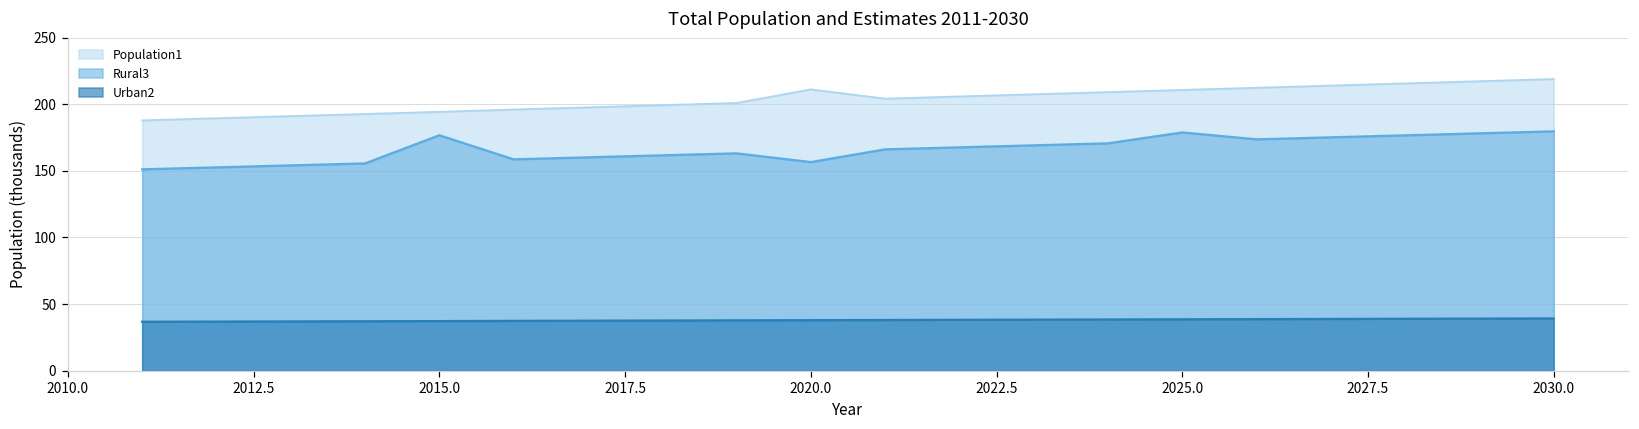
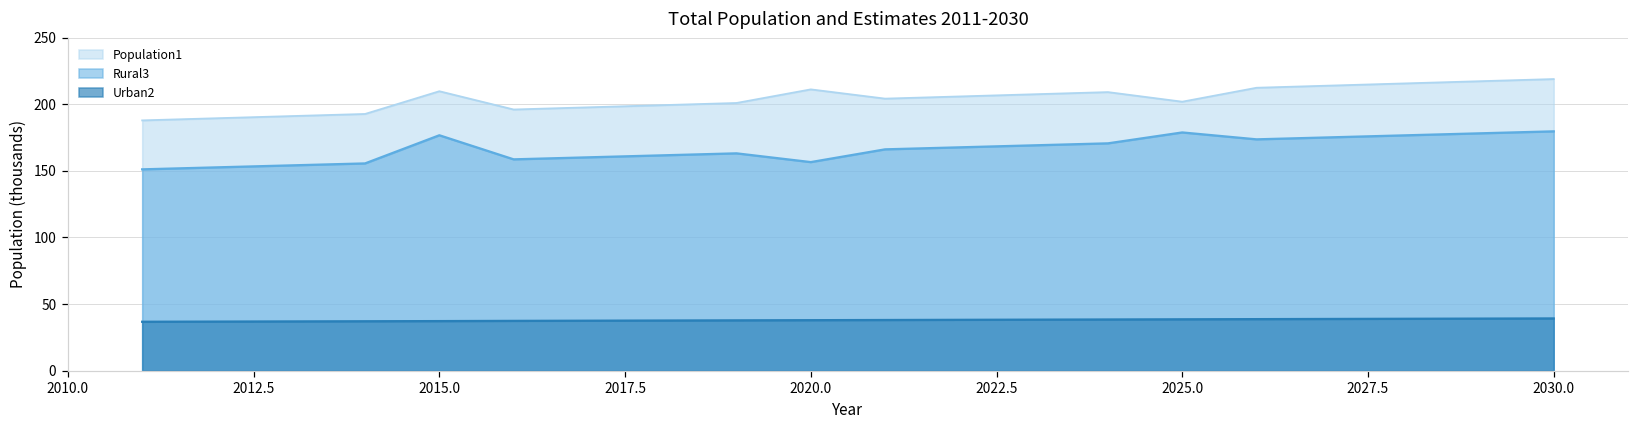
Population1, 2015.0: 194 -> 210
Population1, 2025.0: 211 -> 202
